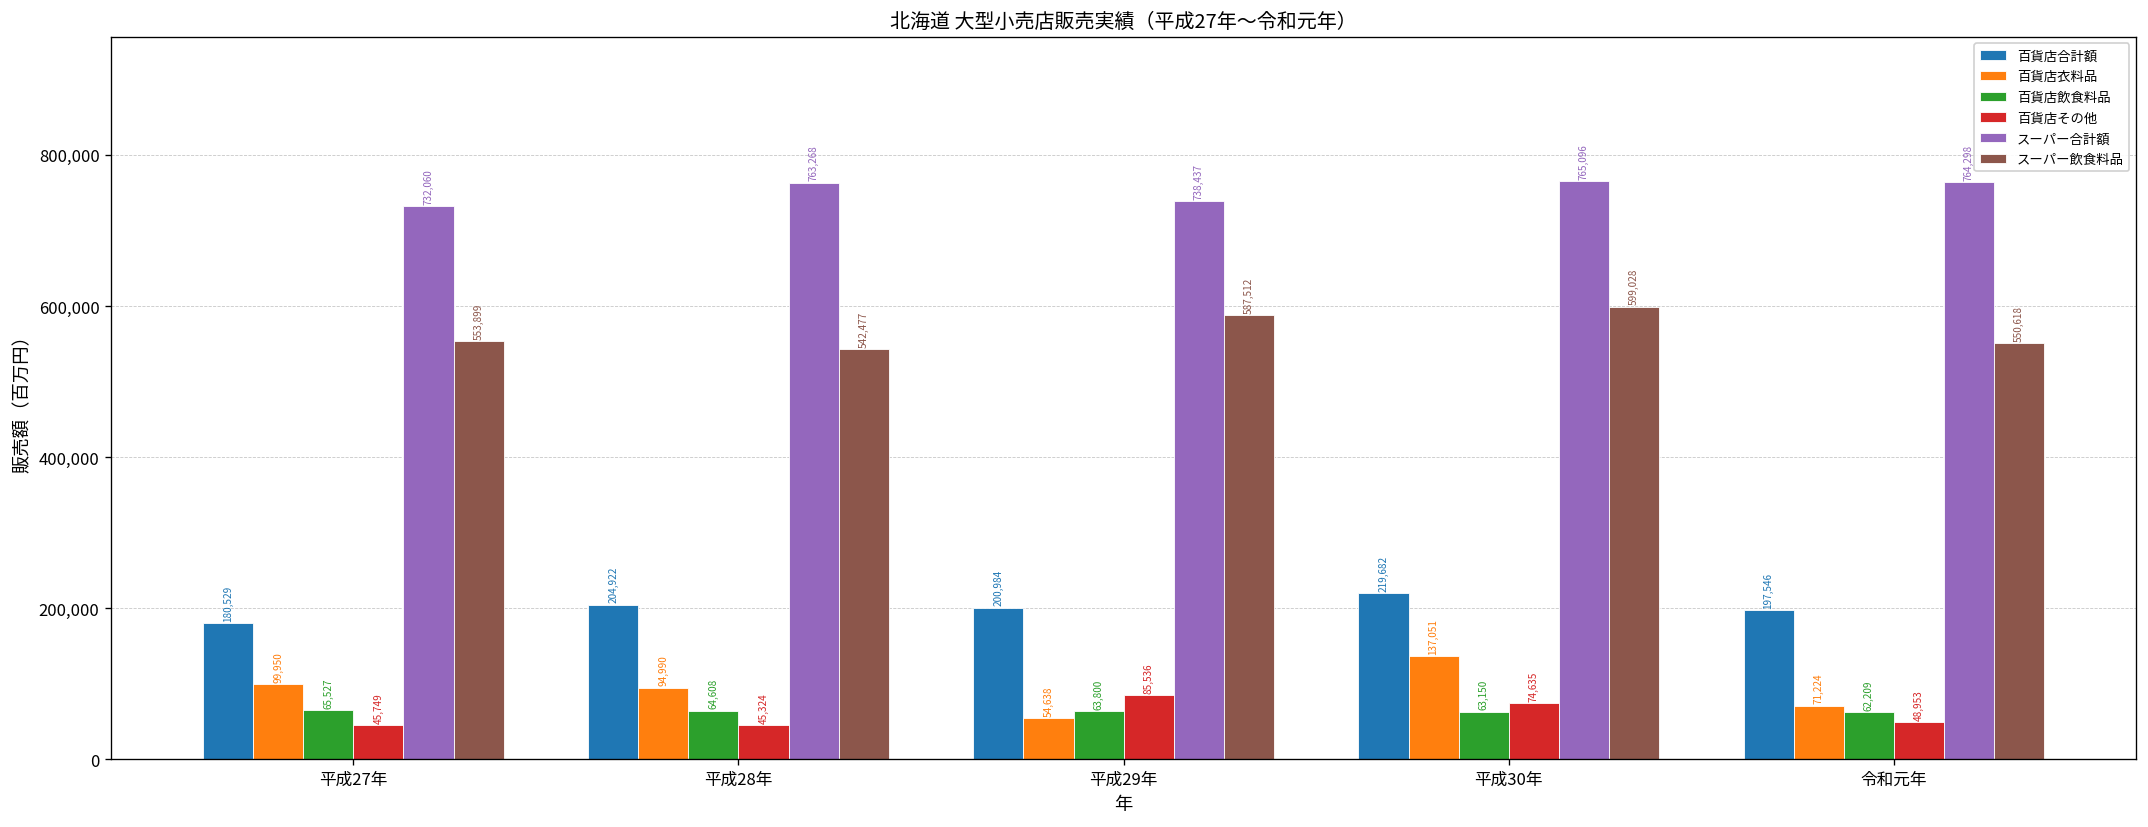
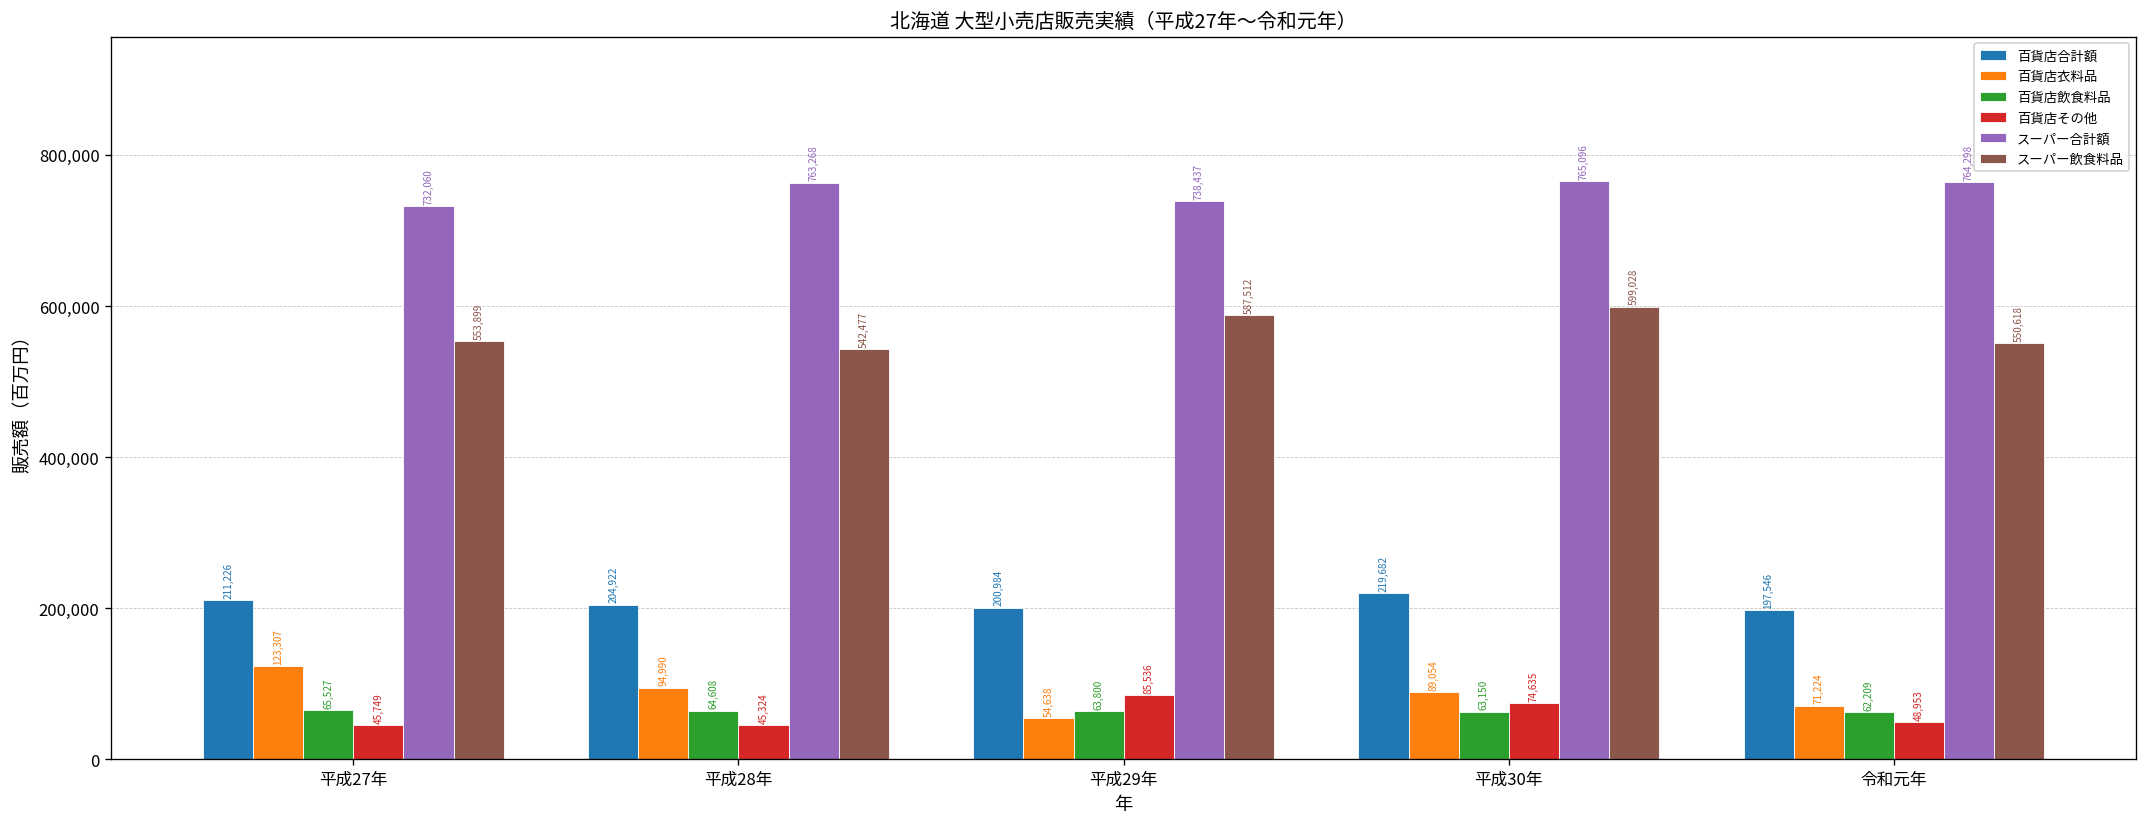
百貨店合計額, 平成27年: 180,529 -> 211,226
百貨店衣料品, 平成27年: 99,950 -> 123,307
百貨店衣料品, 平成30年: 137,051 -> 89,054
